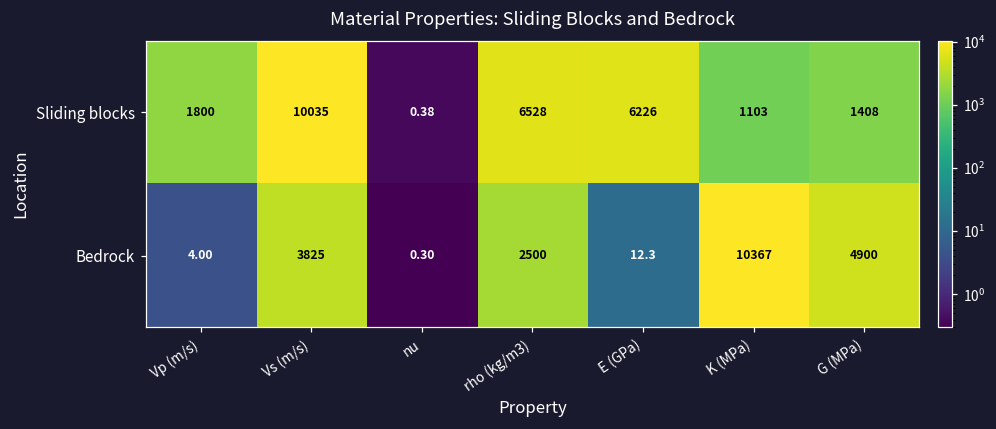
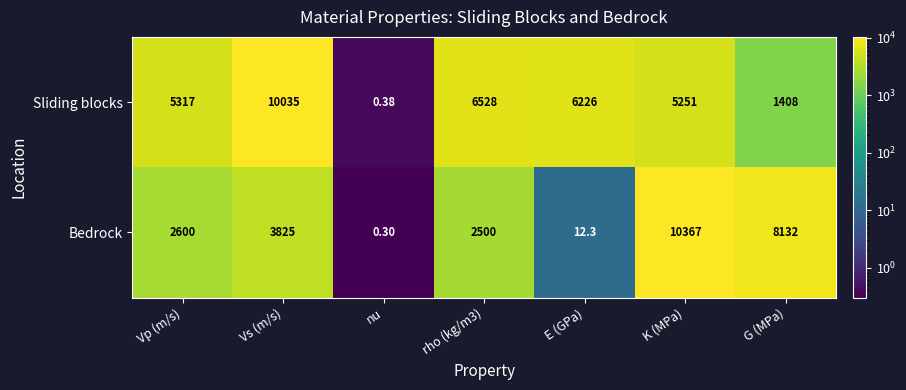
Sliding blocks, Vp (m/s): 1800 -> 5317
Sliding blocks, K (MPa): 1103 -> 5251
Bedrock, Vp (m/s): 4.00 -> 2600
Bedrock, G (MPa): 4900 -> 8132
